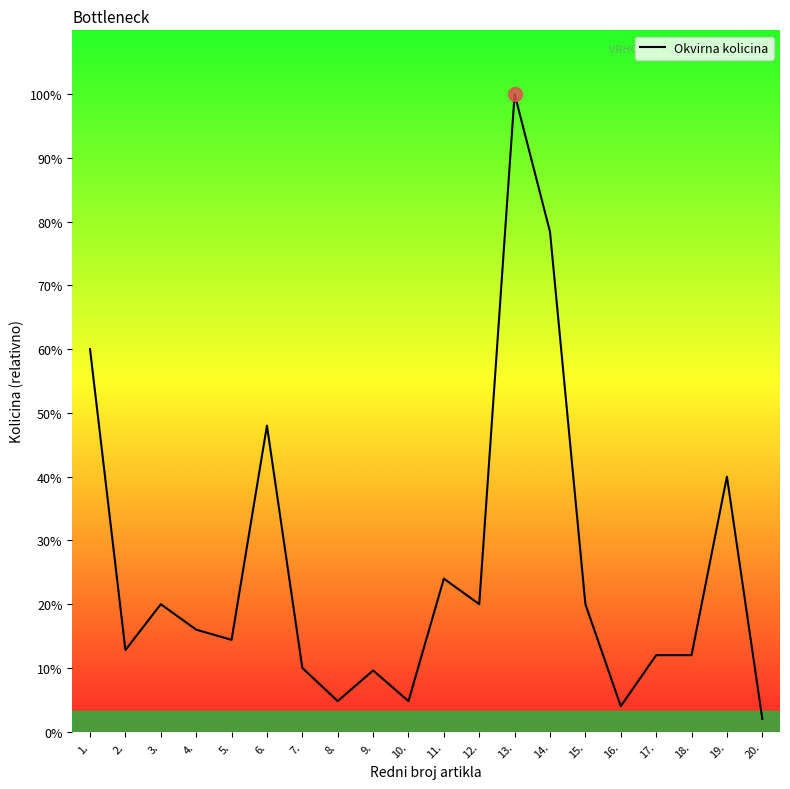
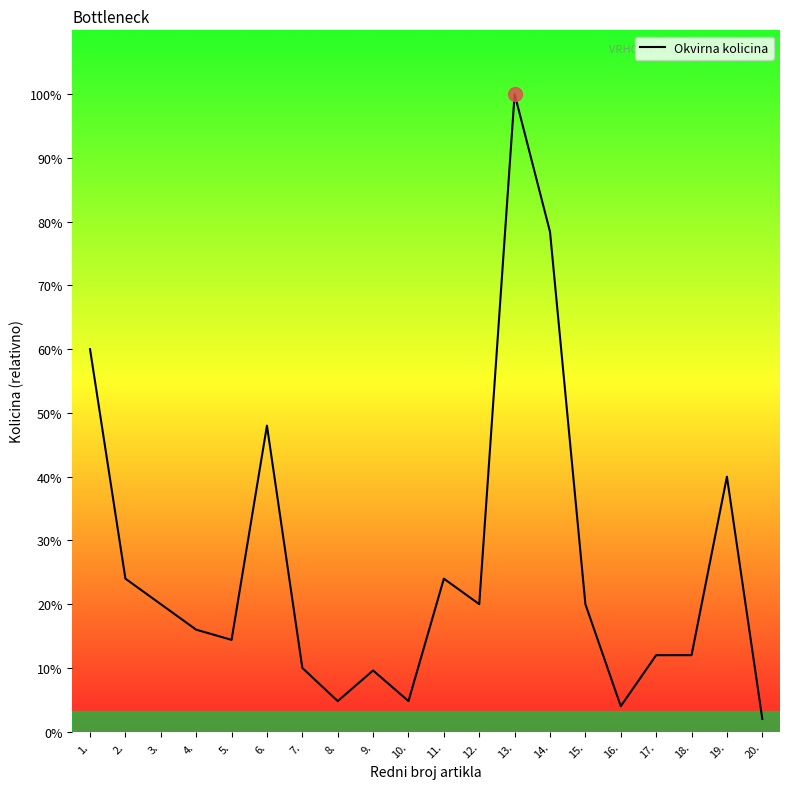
Okvirna kolicina, 2.: 13% -> 24%
